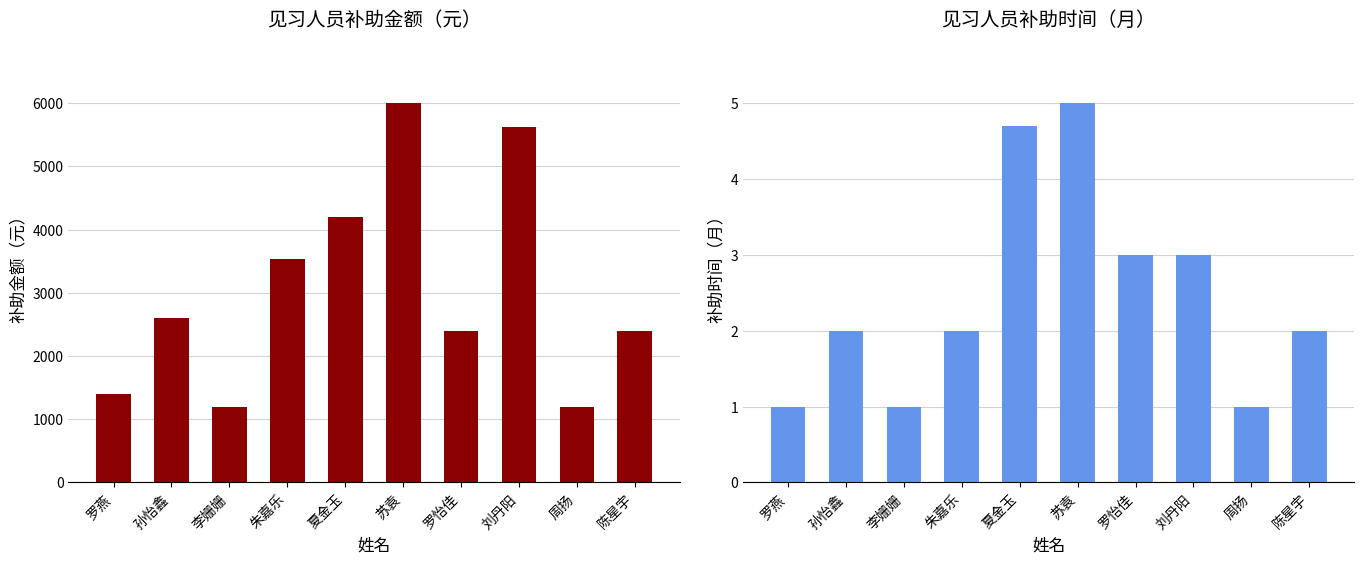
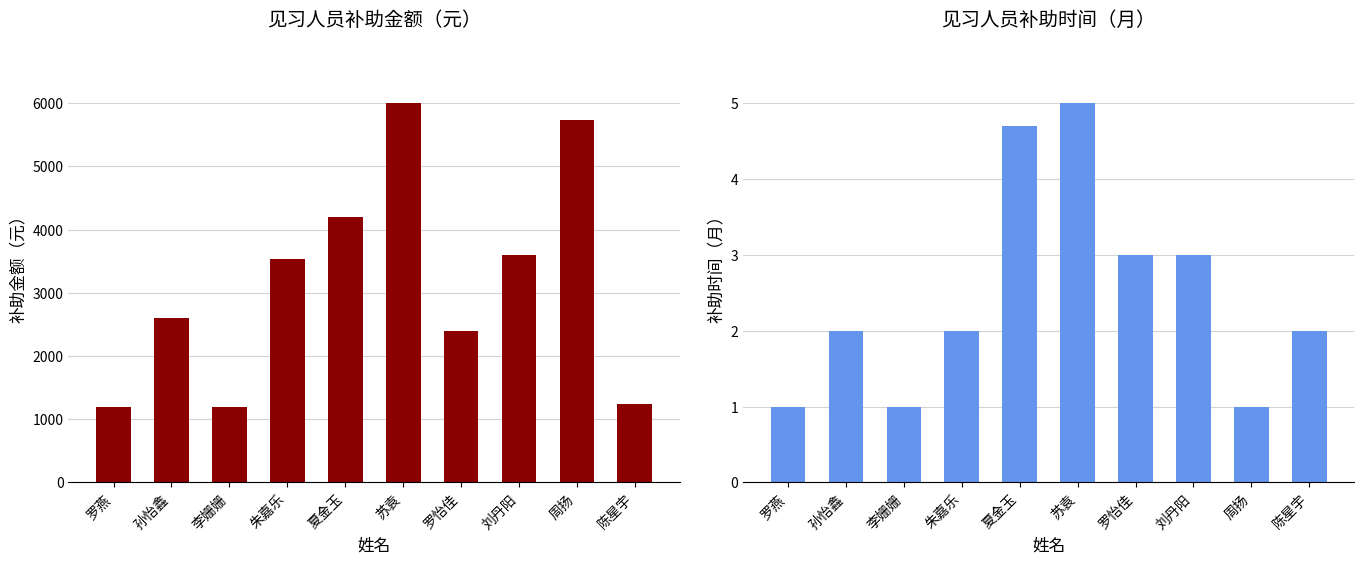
见习人员补助金额（元）, 罗燕: 1400 -> 1200
见习人员补助金额（元）, 刘丹阳: 5600 -> 3600
见习人员补助金额（元）, 周扬: 1200 -> 5700
见习人员补助金额（元）, 陈星宇: 2400 -> 1200
